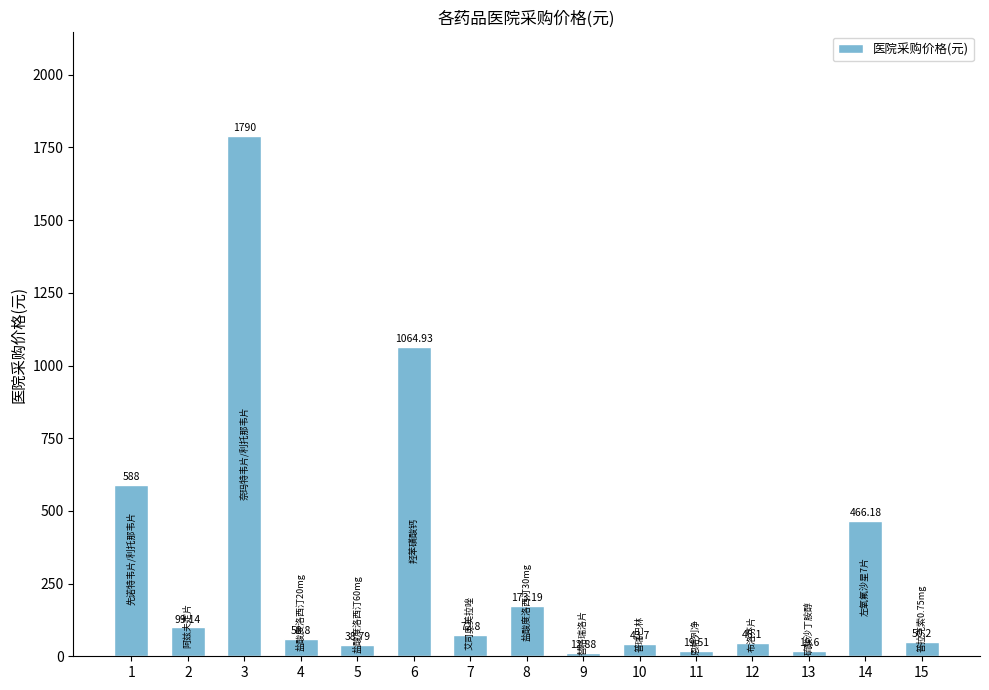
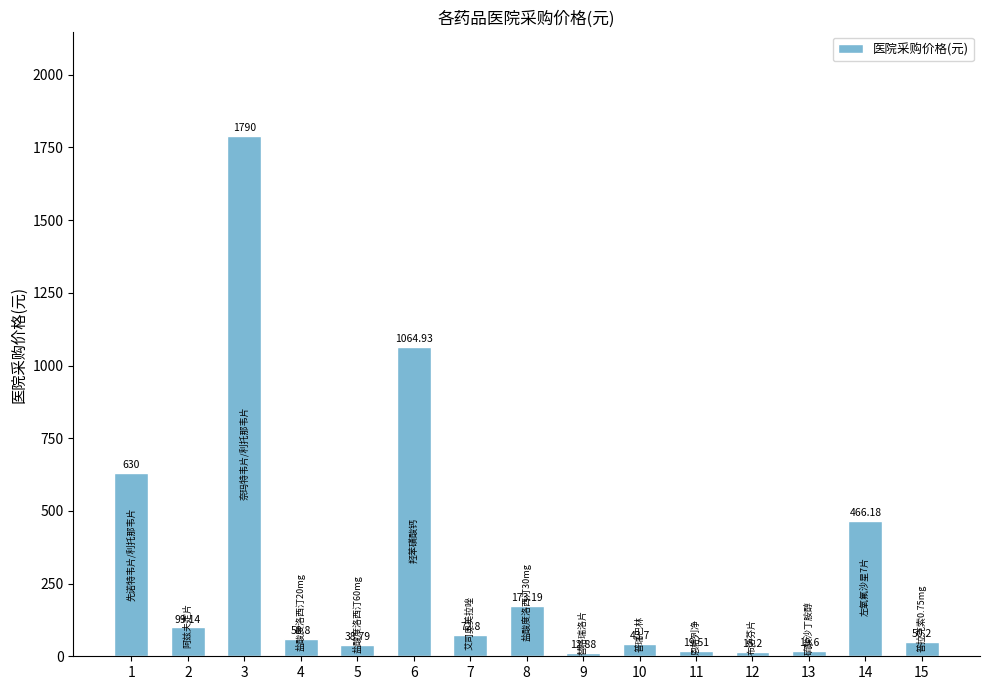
1: 588 -> 630
12: 46.1 -> 15.2
